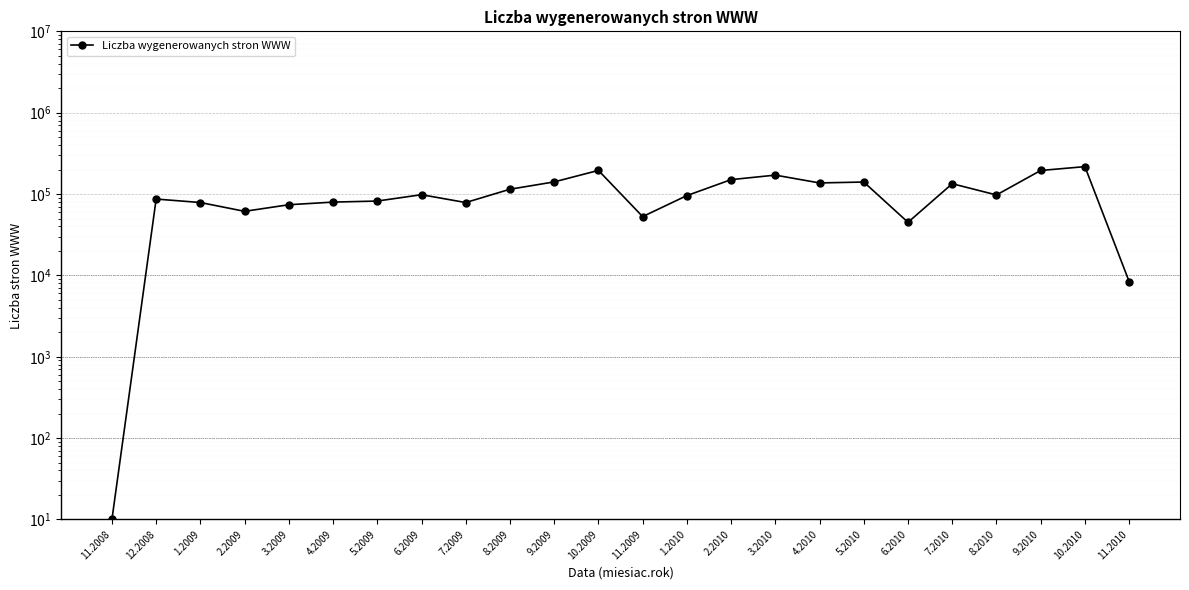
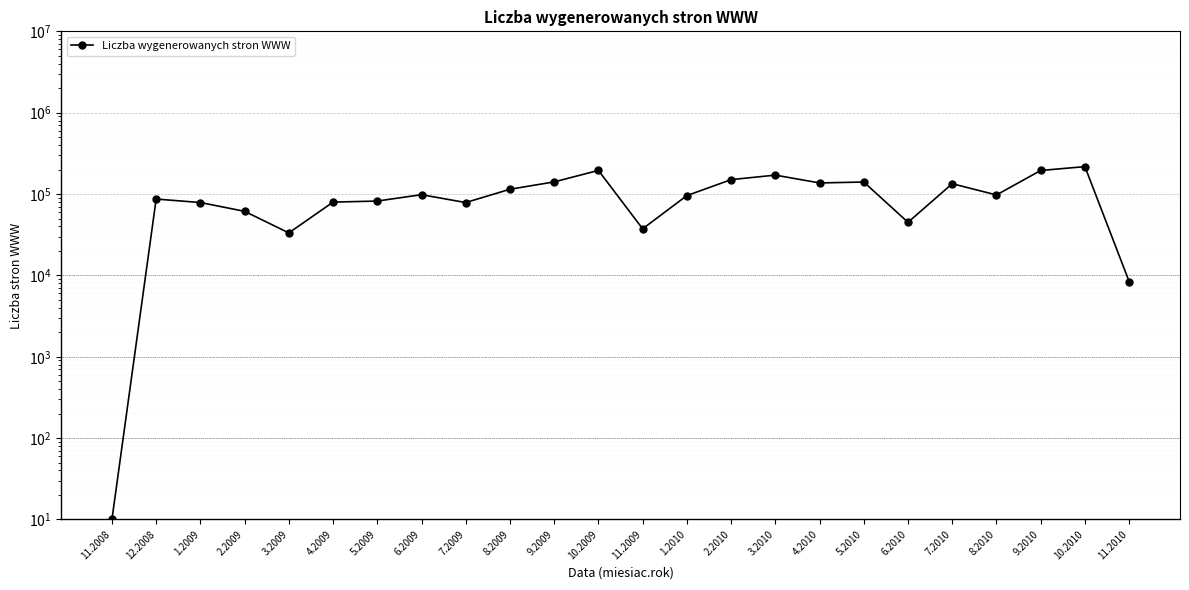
3.2009: 70000 -> 33000
11.2009: 50000 -> 40000
